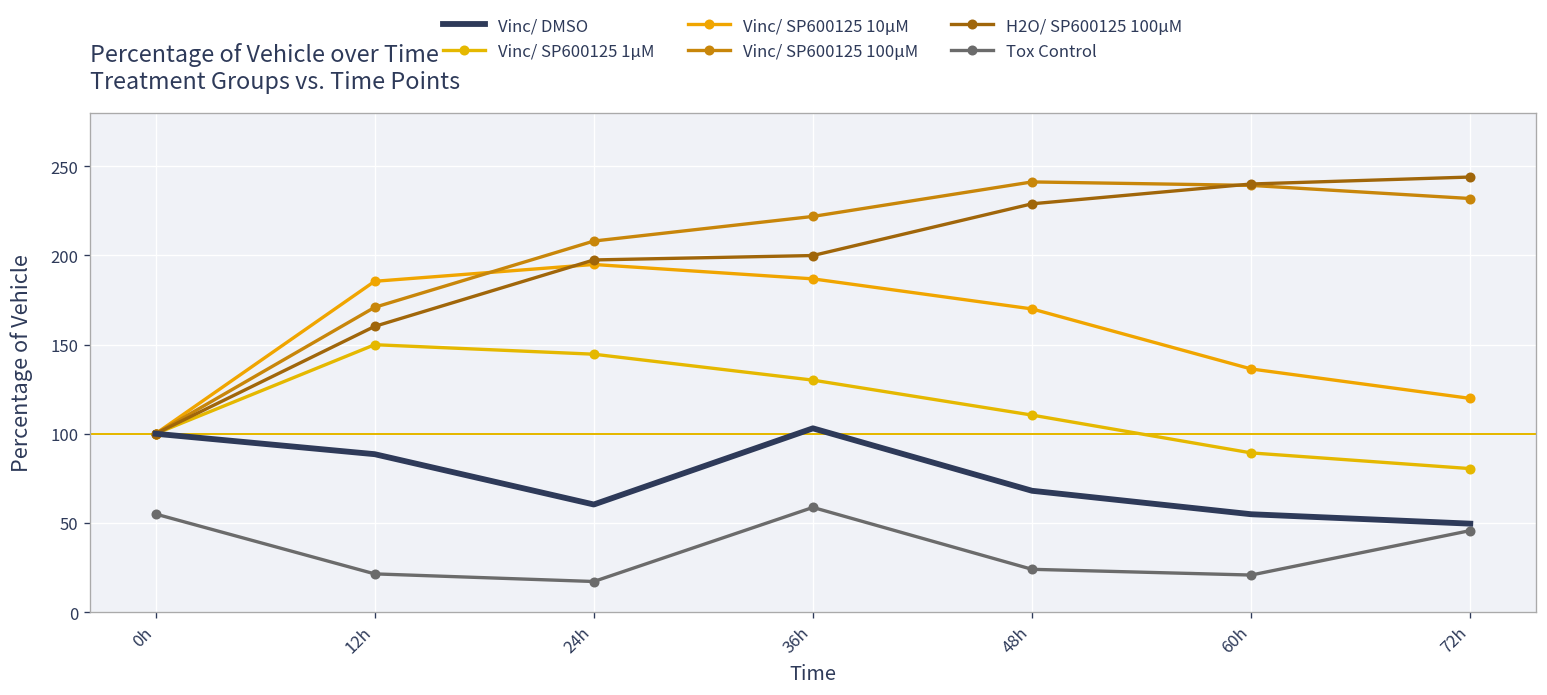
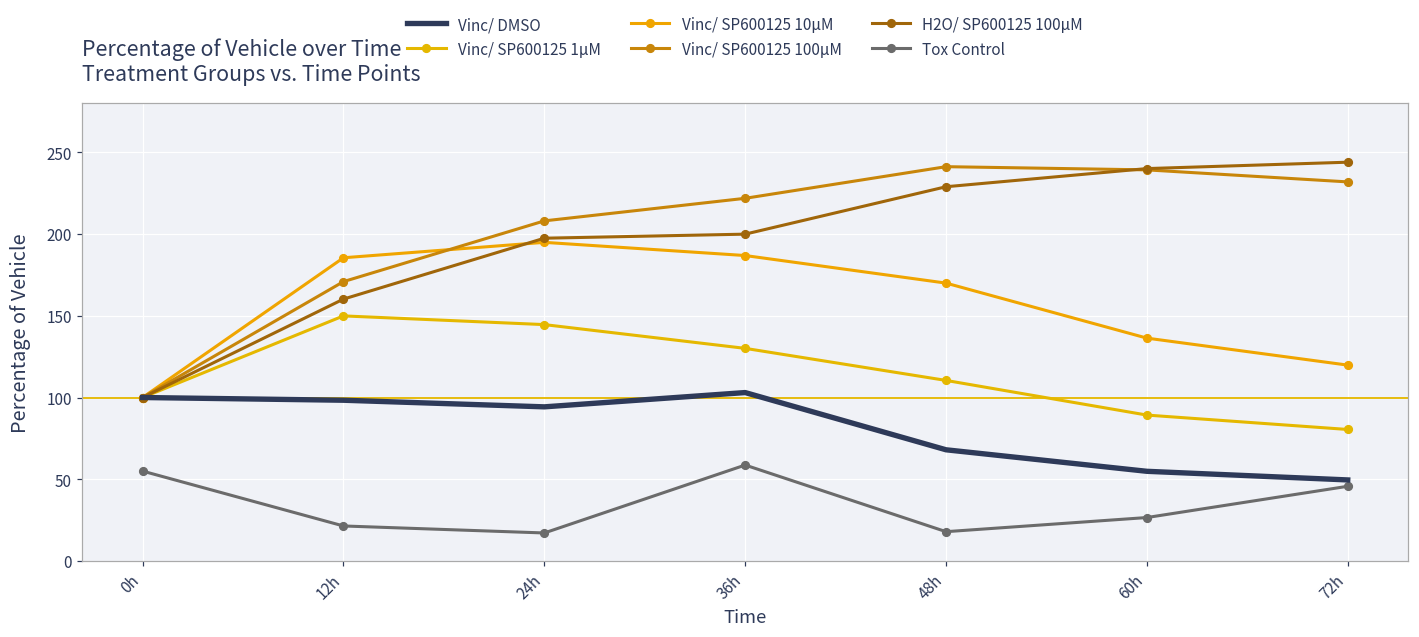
Vinc/ DMSO, 12h: 89 -> 98
Vinc/ DMSO, 24h: 60 -> 94
Tox Control, 48h: 24 -> 18
Tox Control, 60h: 21 -> 27
